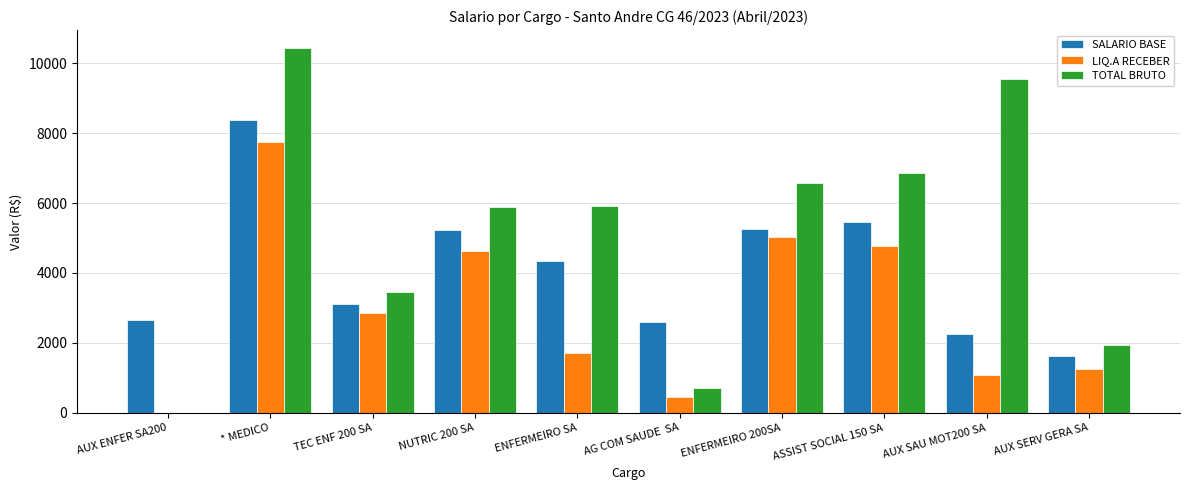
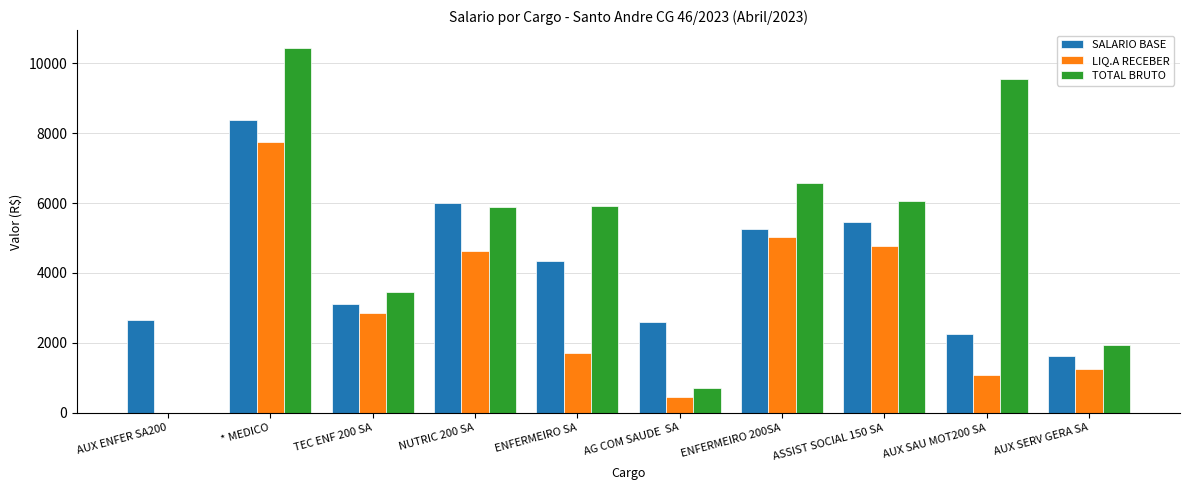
SALARIO BASE, NUTRIC 200 SA: 5200 -> 6000
TOTAL BRUTO, ASSIST SOCIAL 150 SA: 6900 -> 6100
